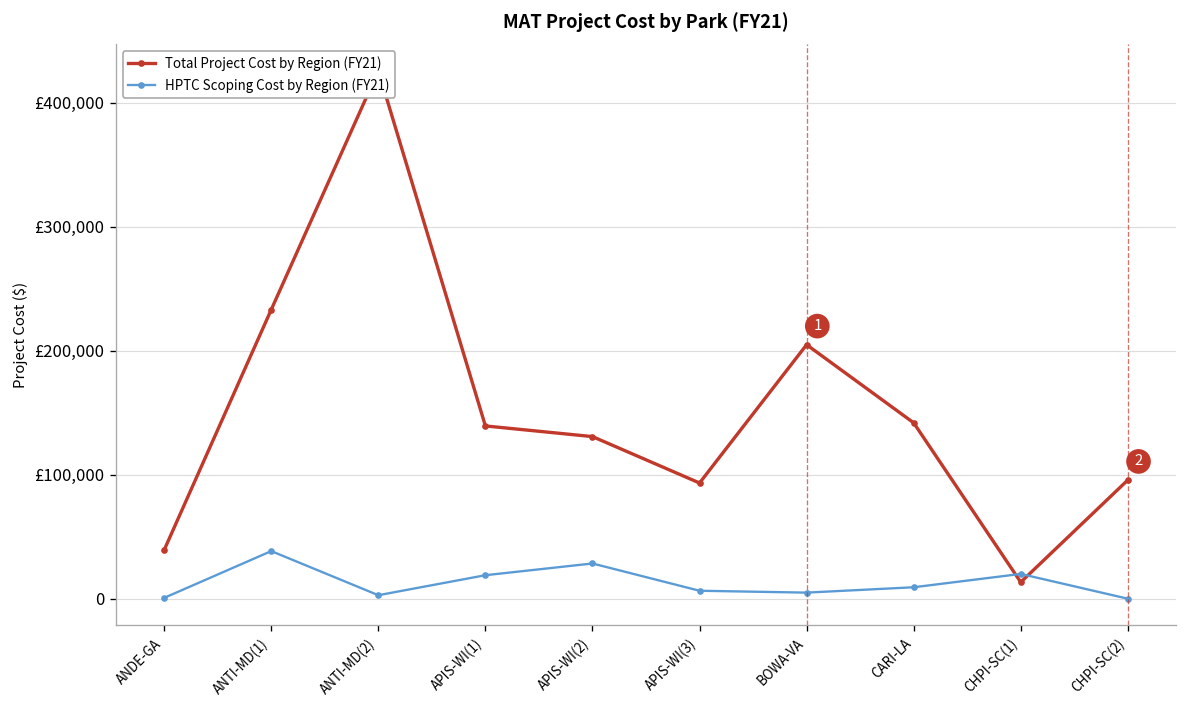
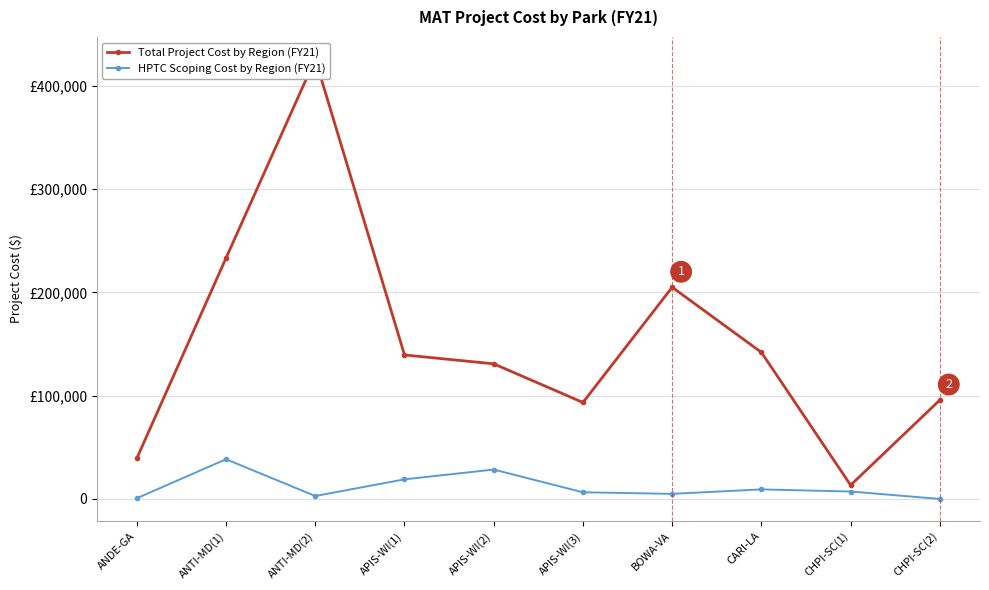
HPTC Scoping Cost by Region (FY21), CHPI-SC(1): £20,000 -> £7,000
